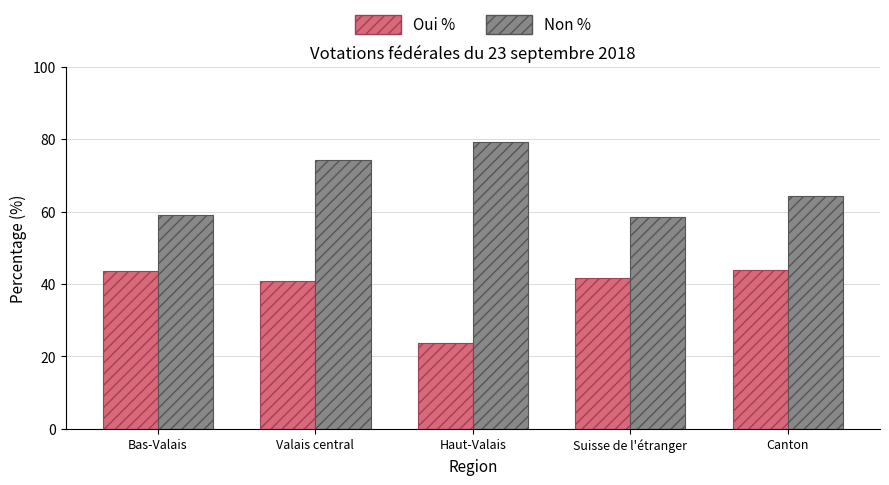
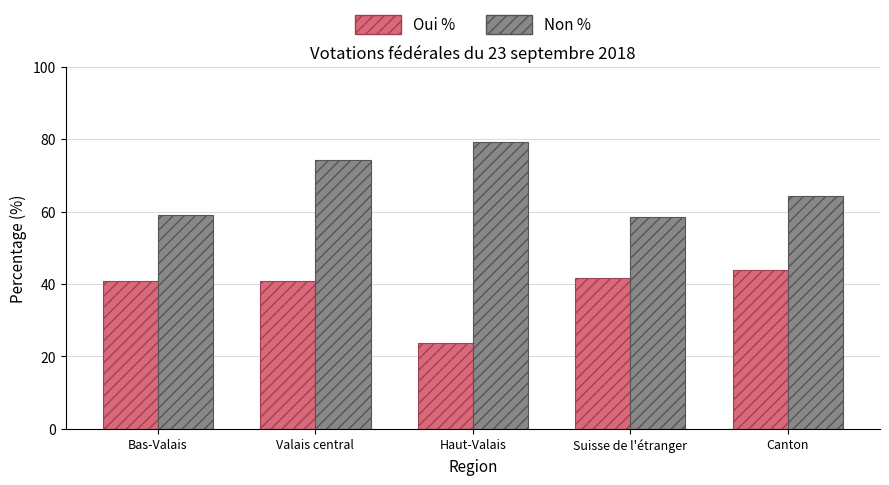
Oui %, Bas-Valais: 44 -> 41
